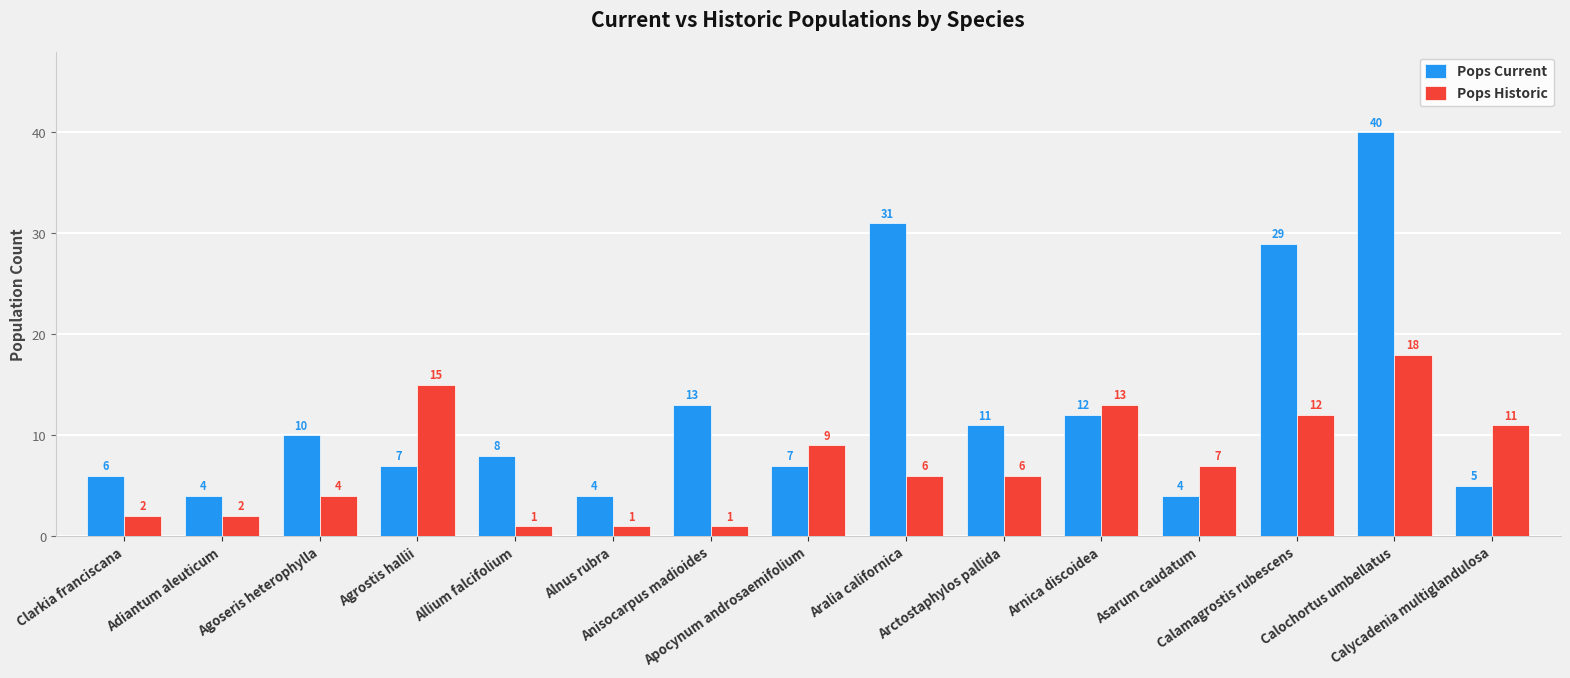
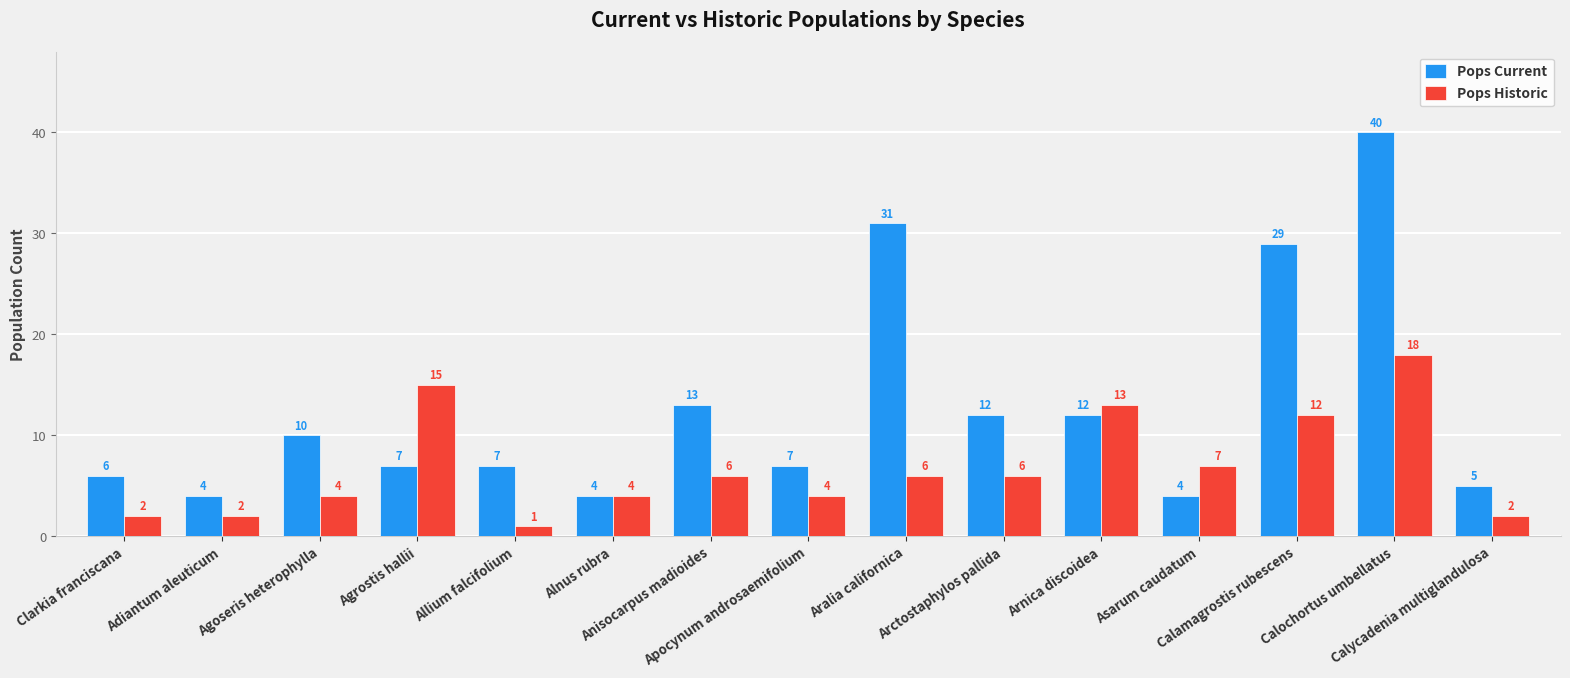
Pops Current, Allium falcifolium: 8 -> 7
Pops Historic, Alnus rubra: 1 -> 4
Pops Historic, Anisocarpus madioides: 1 -> 6
Pops Historic, Apocynum androsaemifolium: 9 -> 4
Pops Current, Arctostaphylos pallida: 11 -> 12
Pops Historic, Calycadenia multiglandulosa: 11 -> 2
